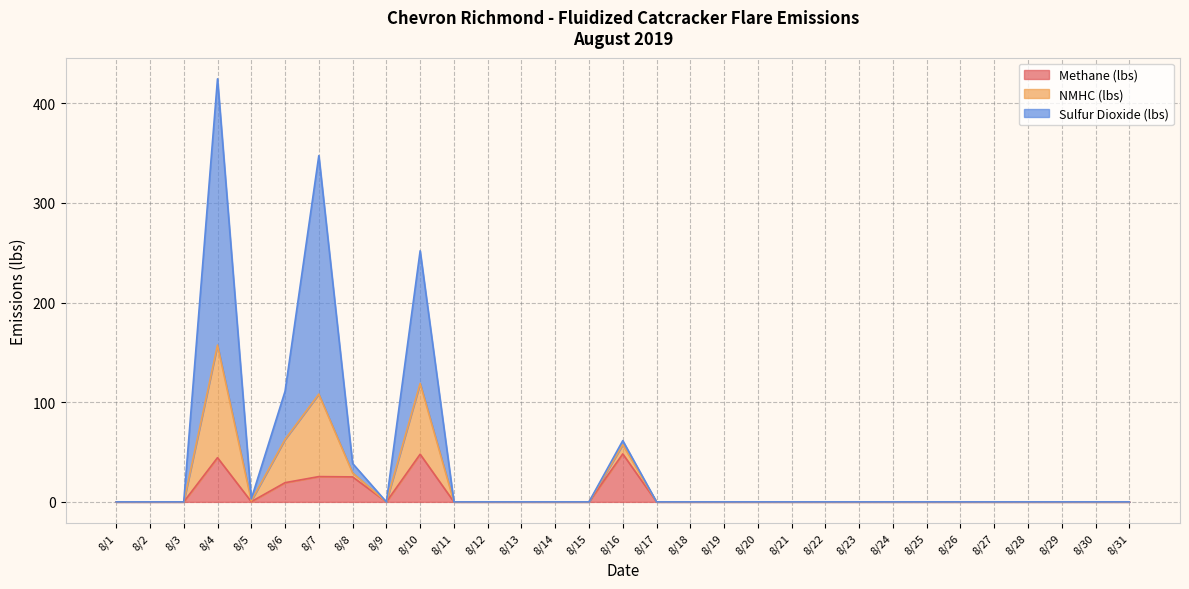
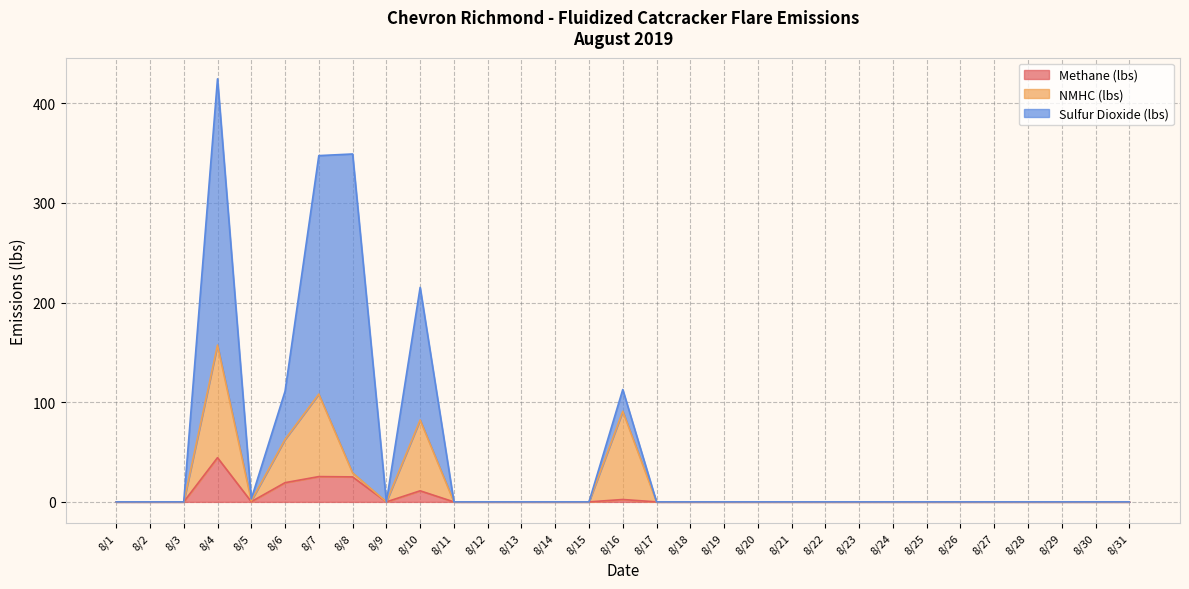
Sulfur Dioxide (lbs), 8/8: 10 -> 320
Methane (lbs), 8/10: 50 -> 10
Methane (lbs), 8/16: 50 -> 0
NMHC (lbs), 8/16: 10 -> 90
Sulfur Dioxide (lbs), 8/16: 0 -> 20
